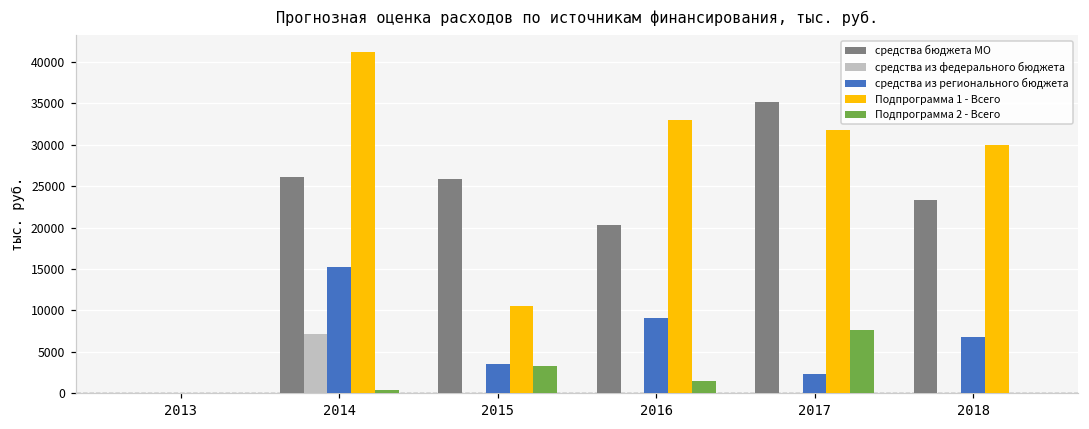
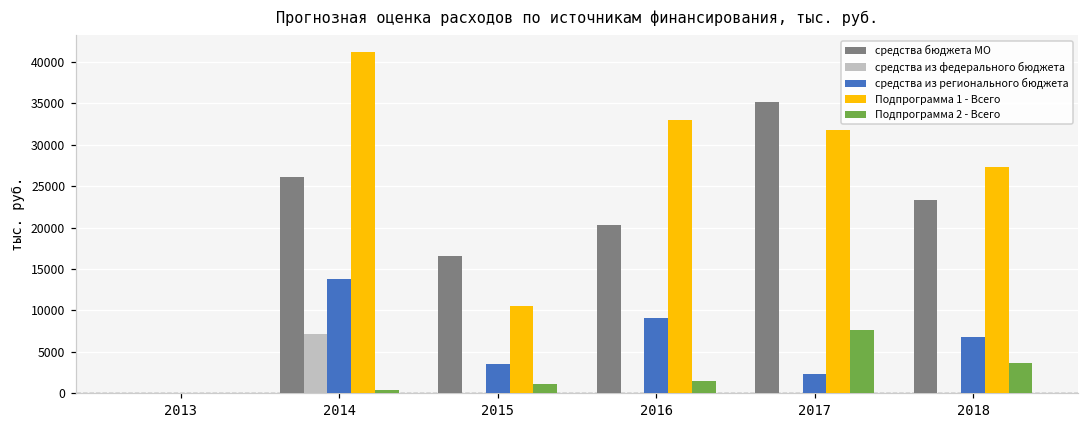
средства из регионального бюджета, 2014: 15000 -> 14000
средства бюджета МО, 2015: 26000 -> 17000
Подпрограмма 2 - Всего, 2015: 3000 -> 1000
Подпрограмма 1 - Всего, 2018: 30000 -> 27000
Подпрограмма 2 - Всего, 2018: 0 -> 4000
